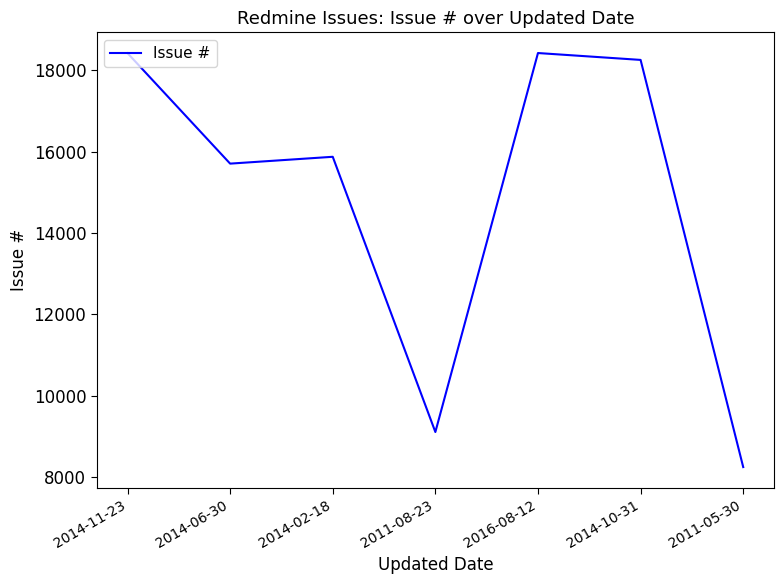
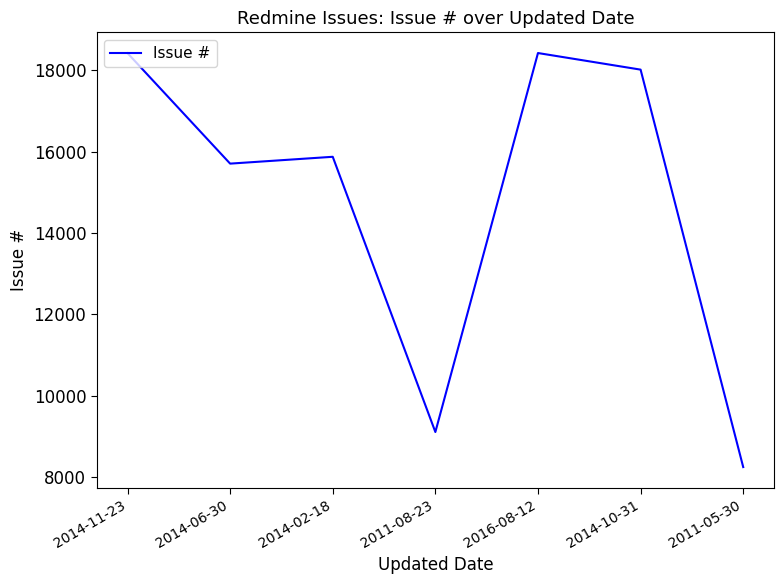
2014-10-31: 18300 -> 18000
